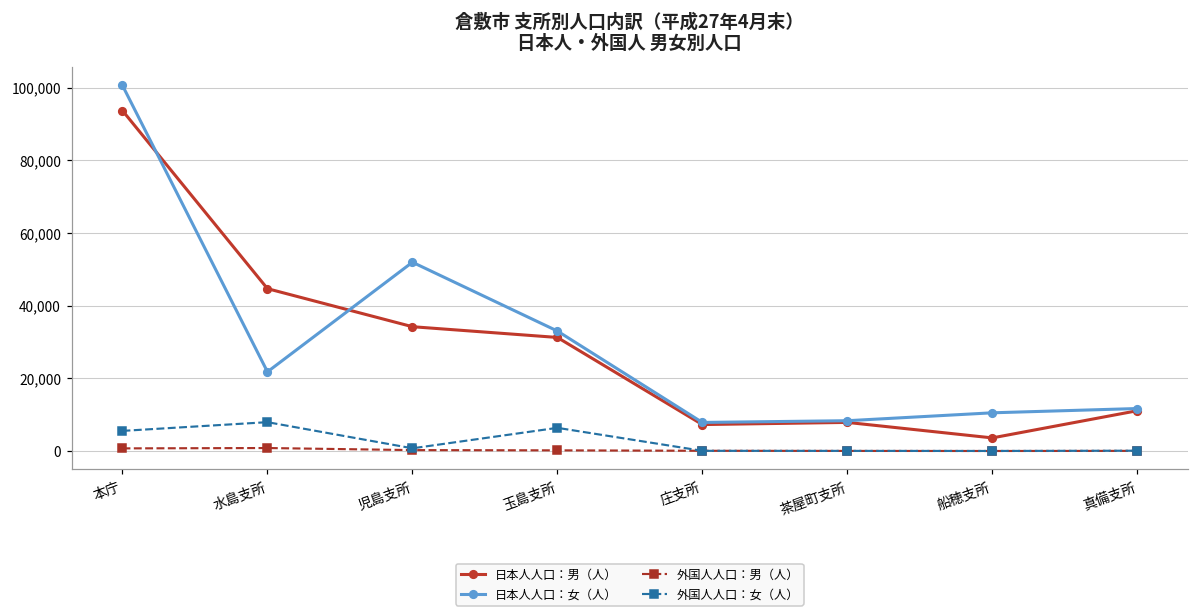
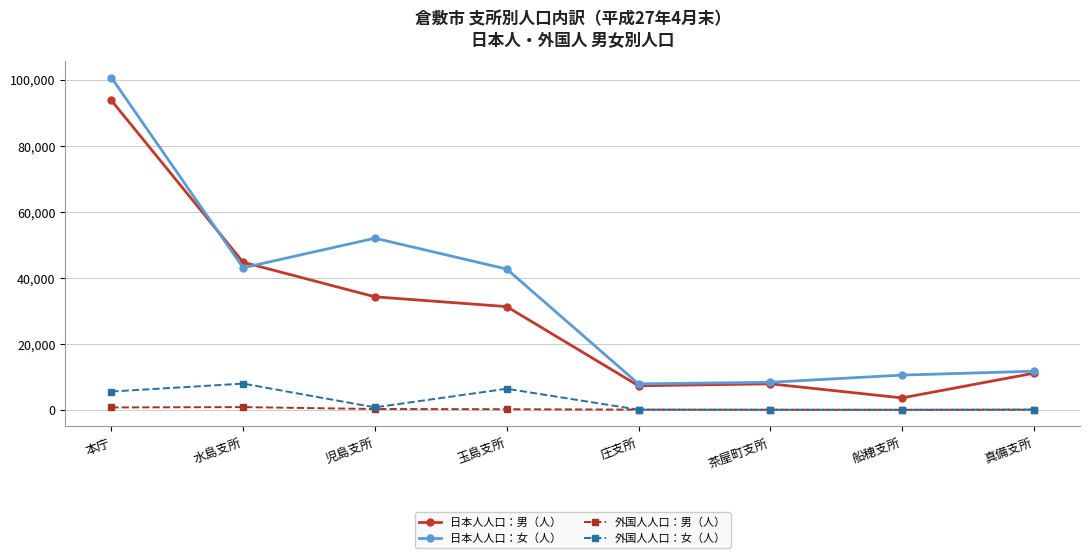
日本人人口：女（人）, 水島支所: 22,000 -> 43,000
日本人人口：女（人）, 玉島支所: 33,000 -> 43,000
